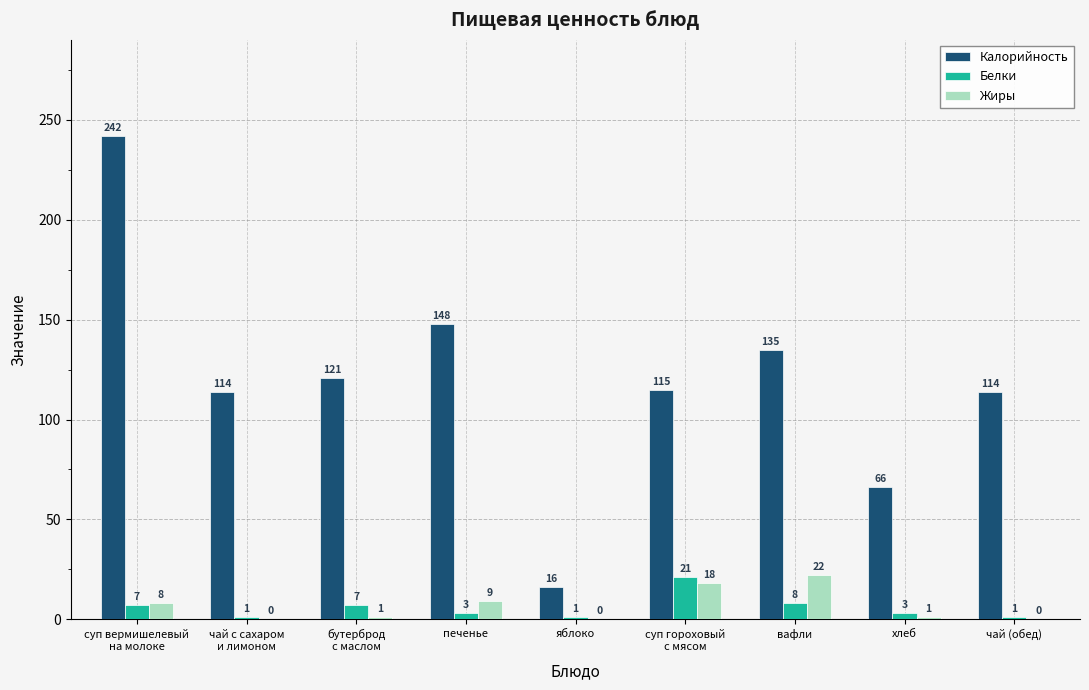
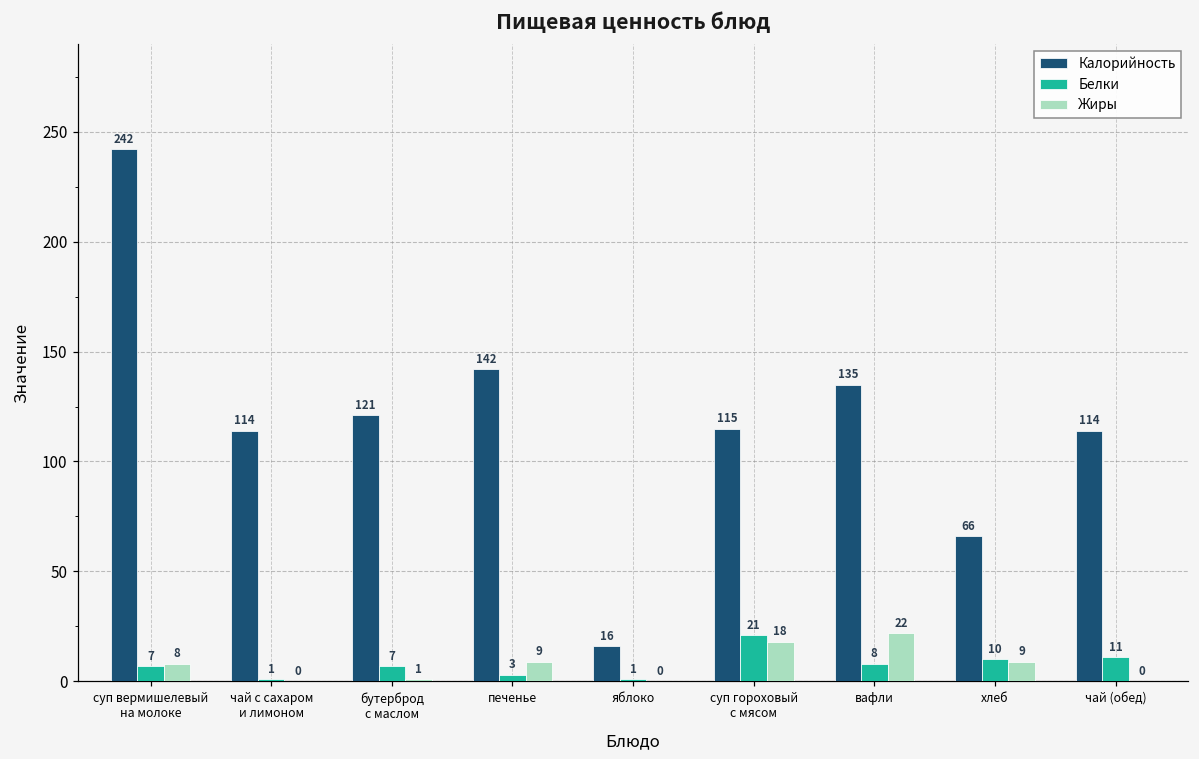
Калорийность, печенье: 148 -> 142
Белки, хлеб: 3 -> 10
Жиры, хлеб: 1 -> 9
Белки, чай (обед): 1 -> 11
